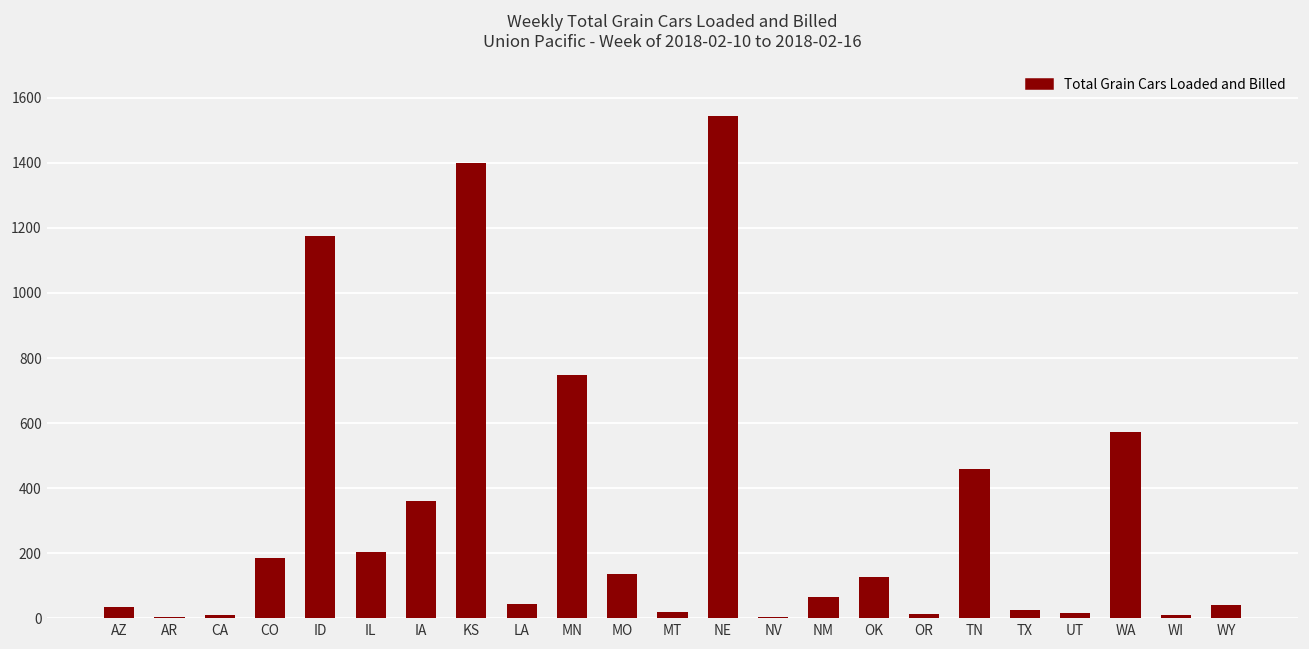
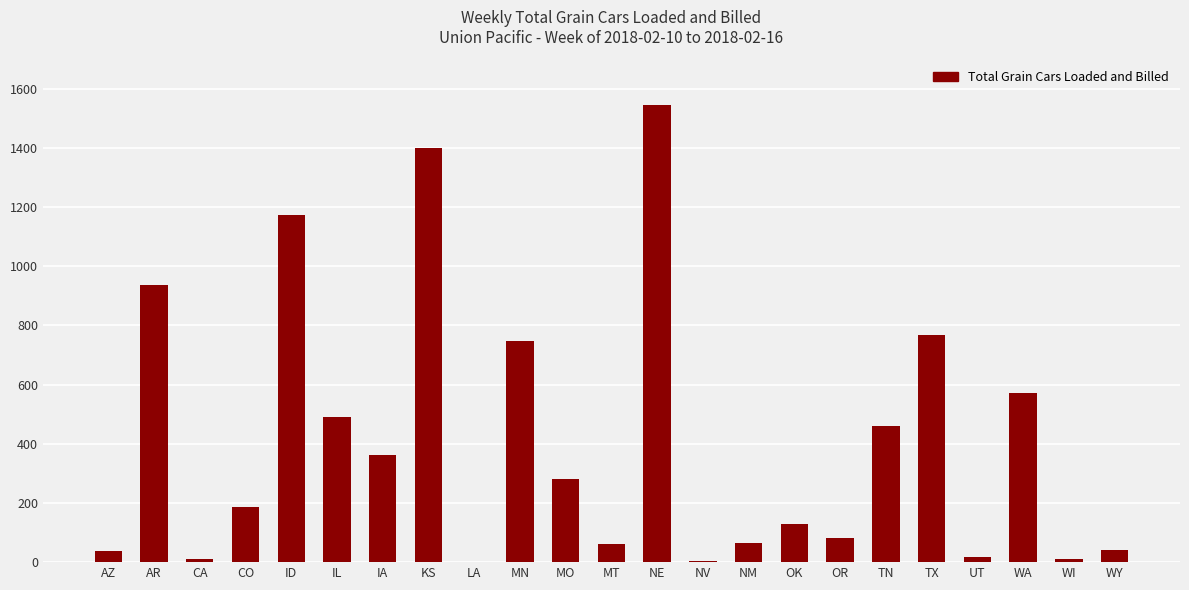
AR: 0 -> 940
IL: 200 -> 490
LA: 50 -> 0
MO: 140 -> 280
MT: 20 -> 60
OR: 10 -> 80
TX: 30 -> 770
